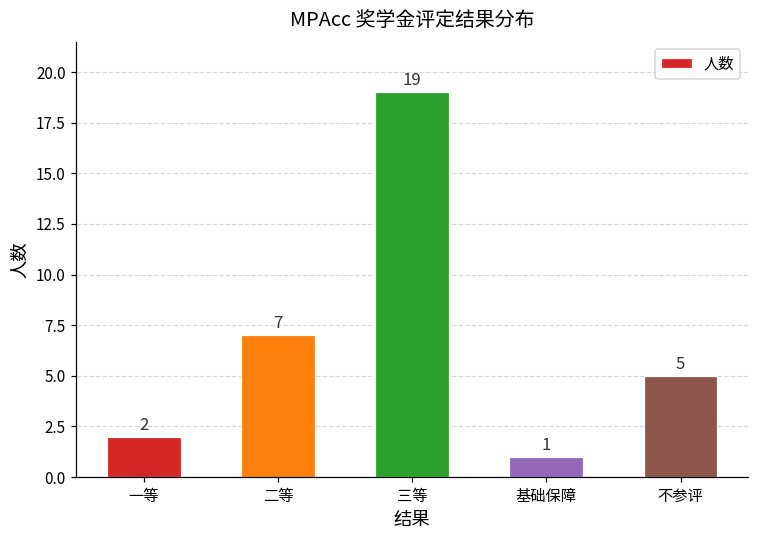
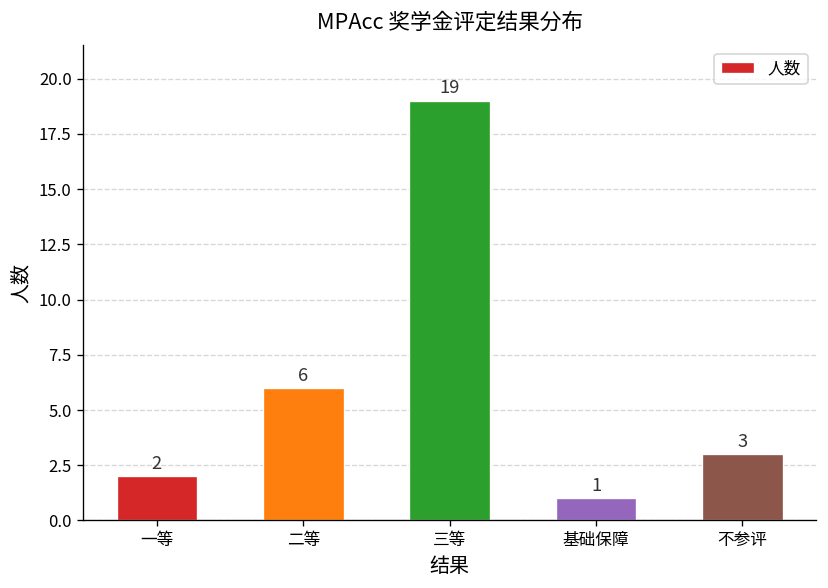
二等: 7 -> 6
不参评: 5 -> 3
